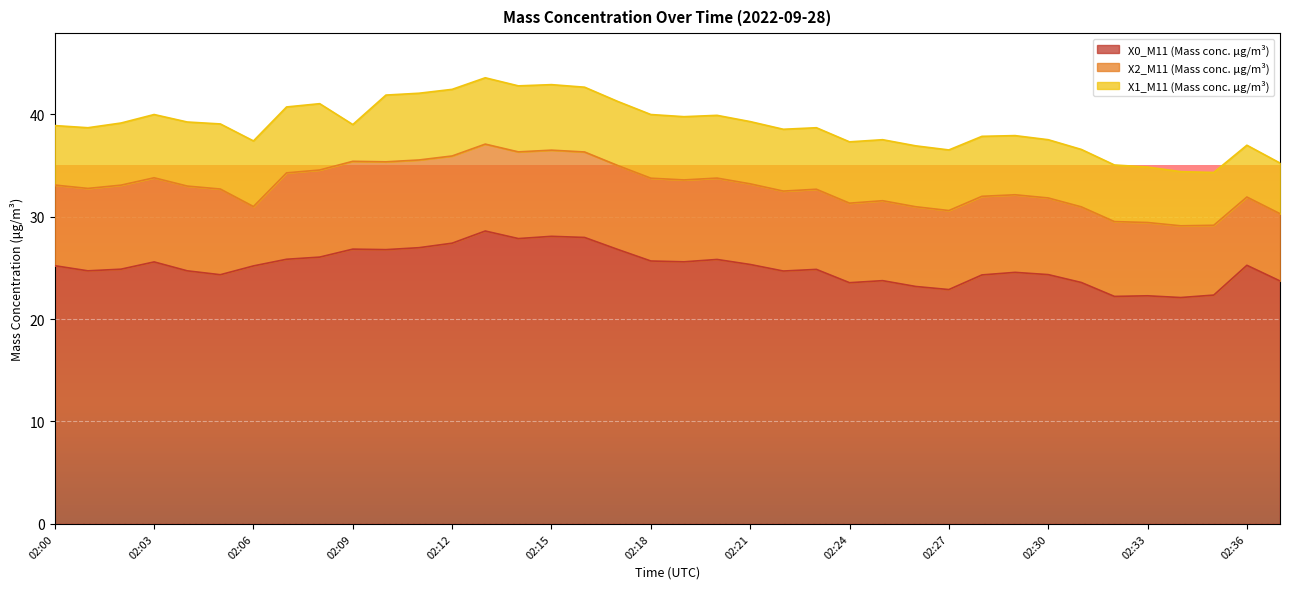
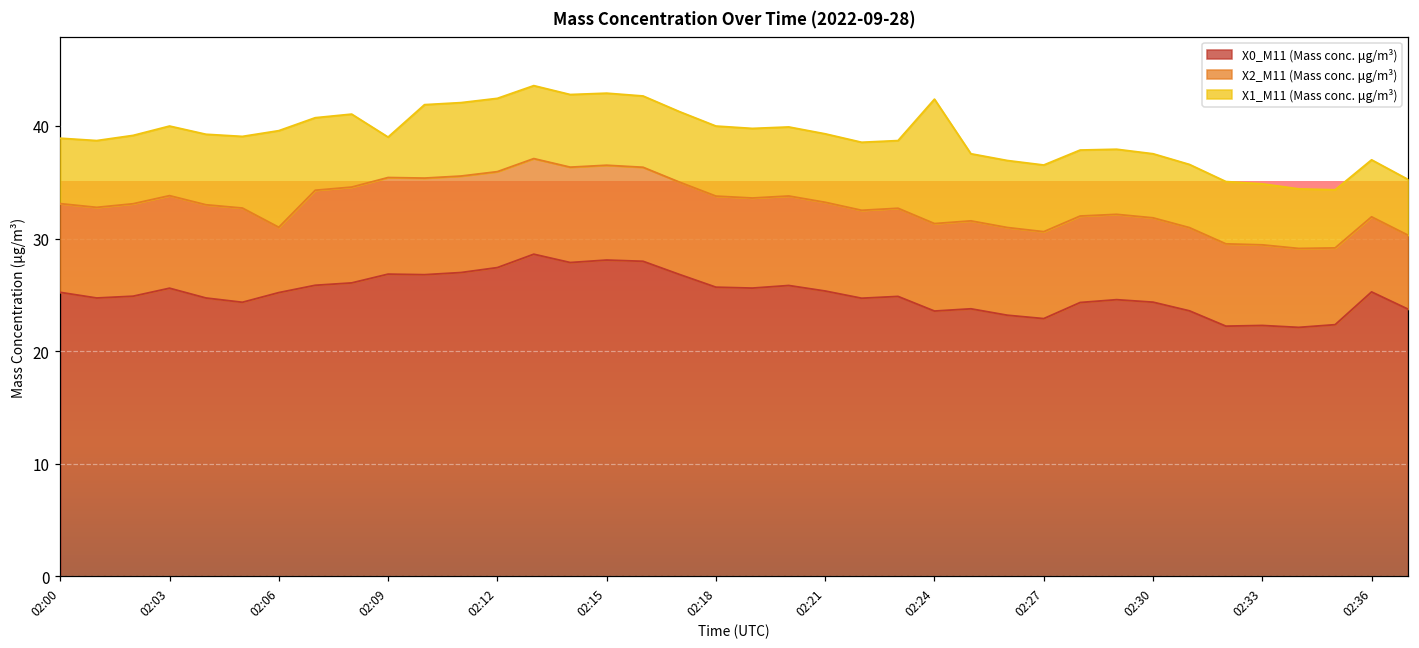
X1_M11 (Mass conc. μg/m³), 02:06: 6.4 -> 8.6
X1_M11 (Mass conc. μg/m³), 02:24: 6.0 -> 11.0
